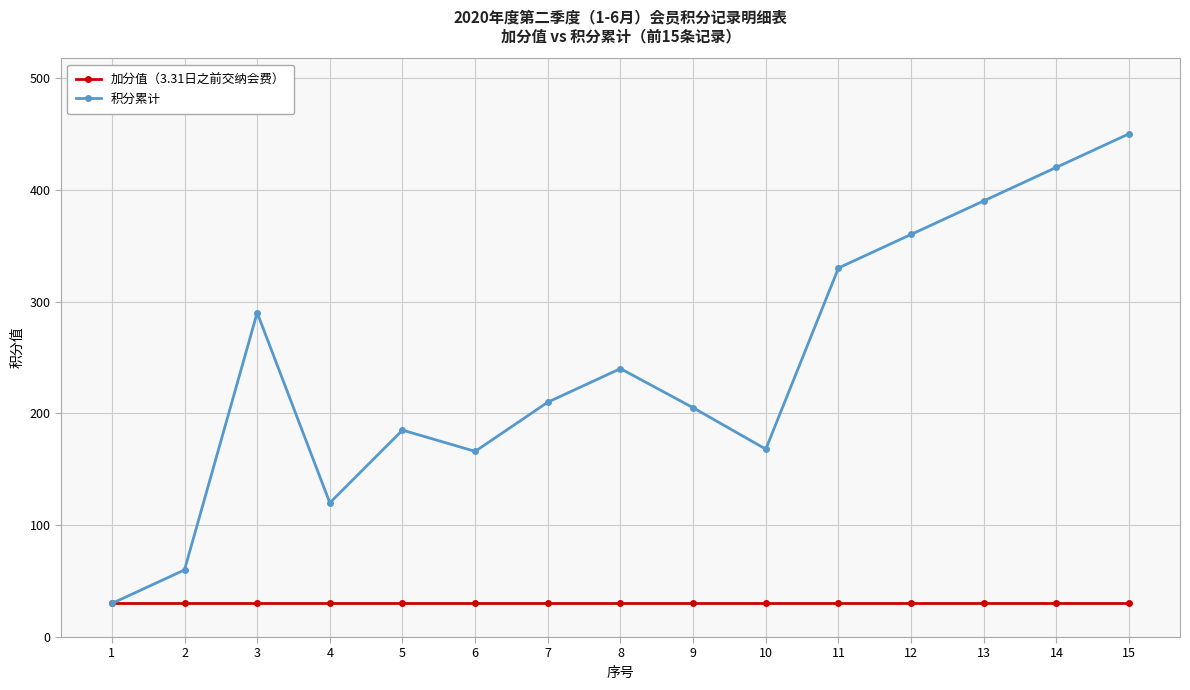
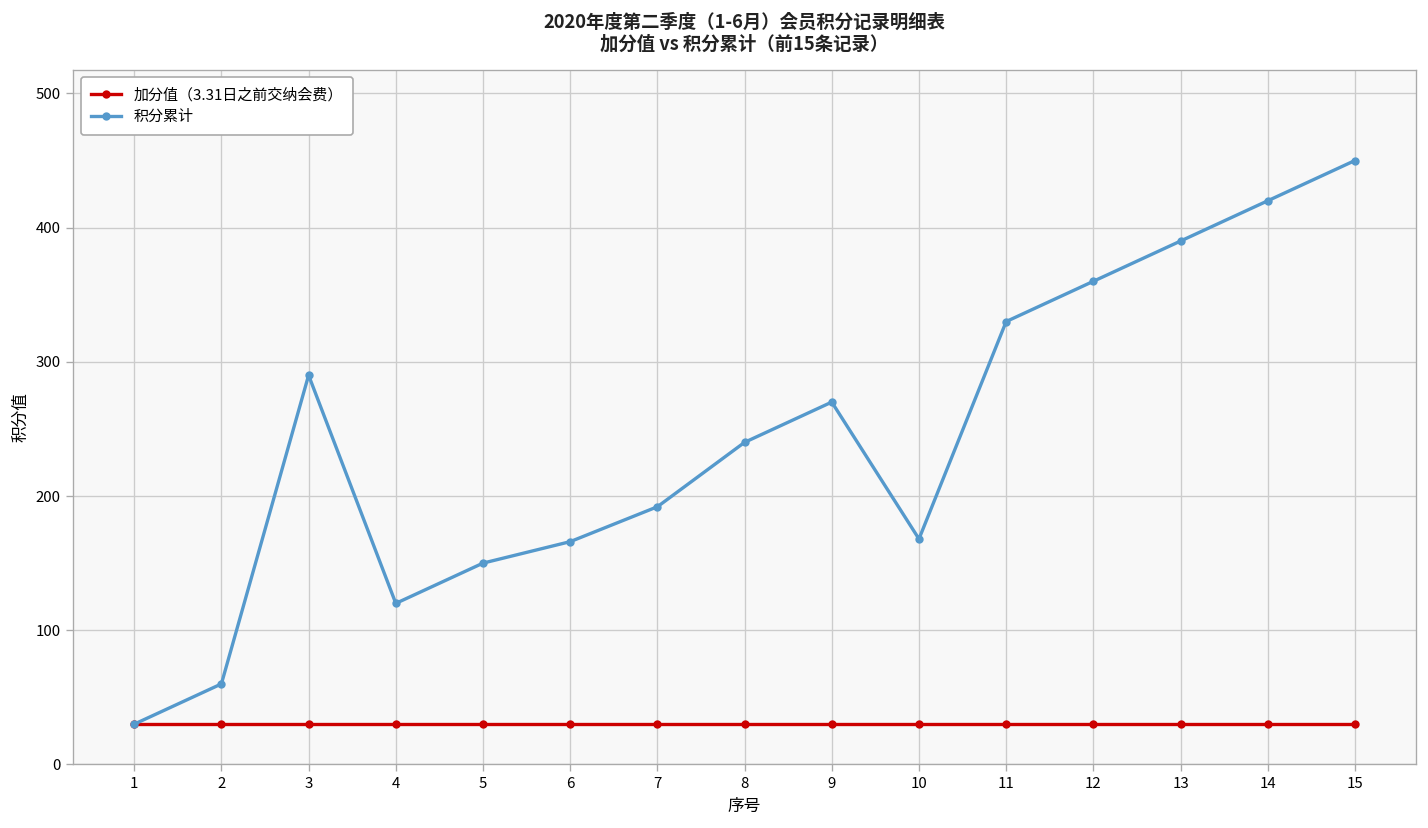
积分累计, 5: 185 -> 150
积分累计, 7: 210 -> 192
积分累计, 9: 205 -> 270
